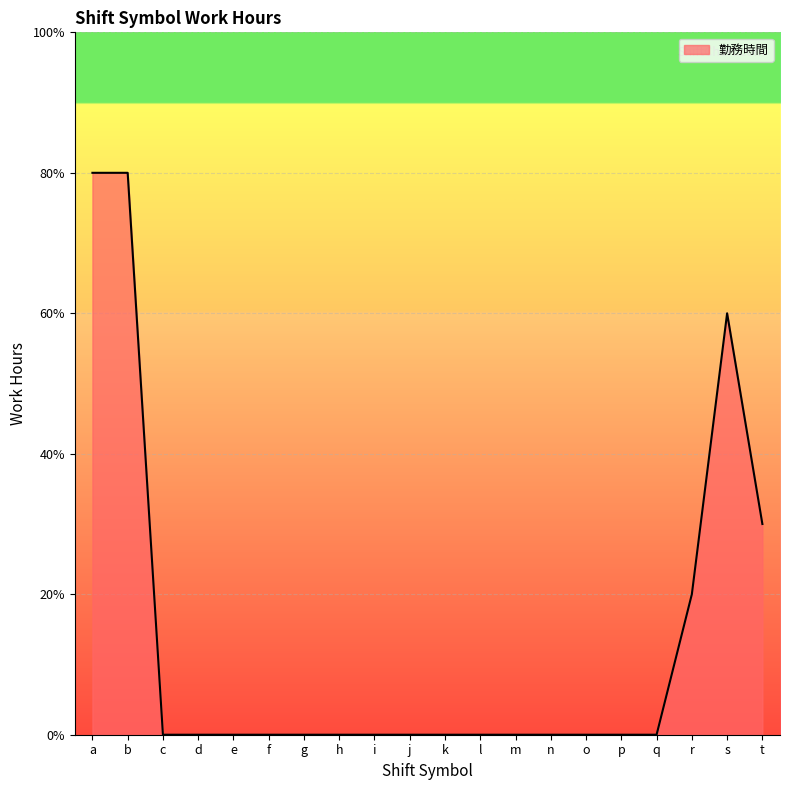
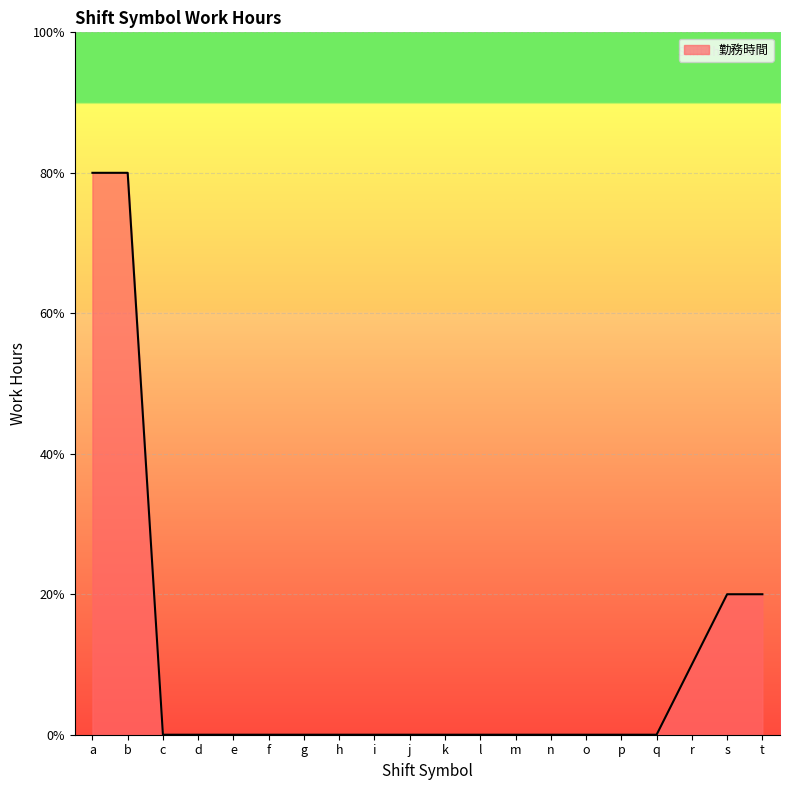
r: 20% -> 10%
s: 60% -> 20%
t: 30% -> 20%
